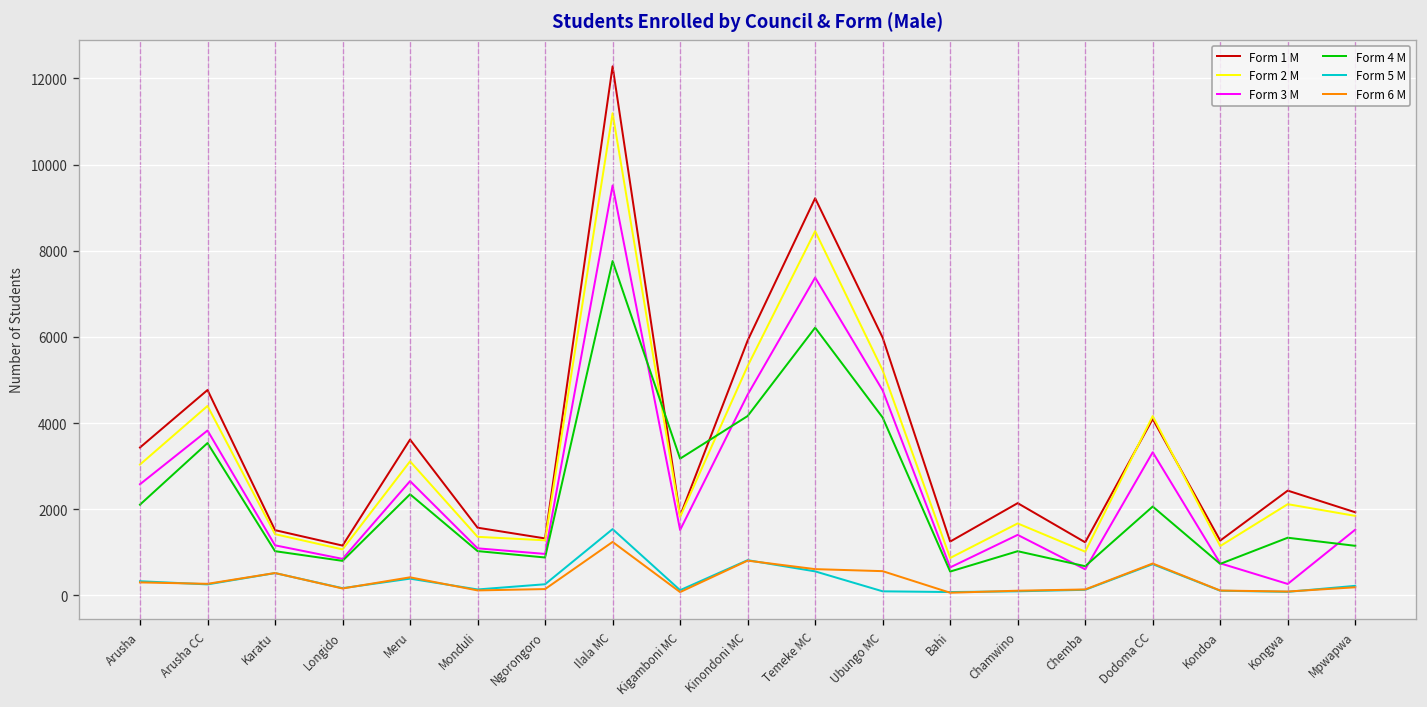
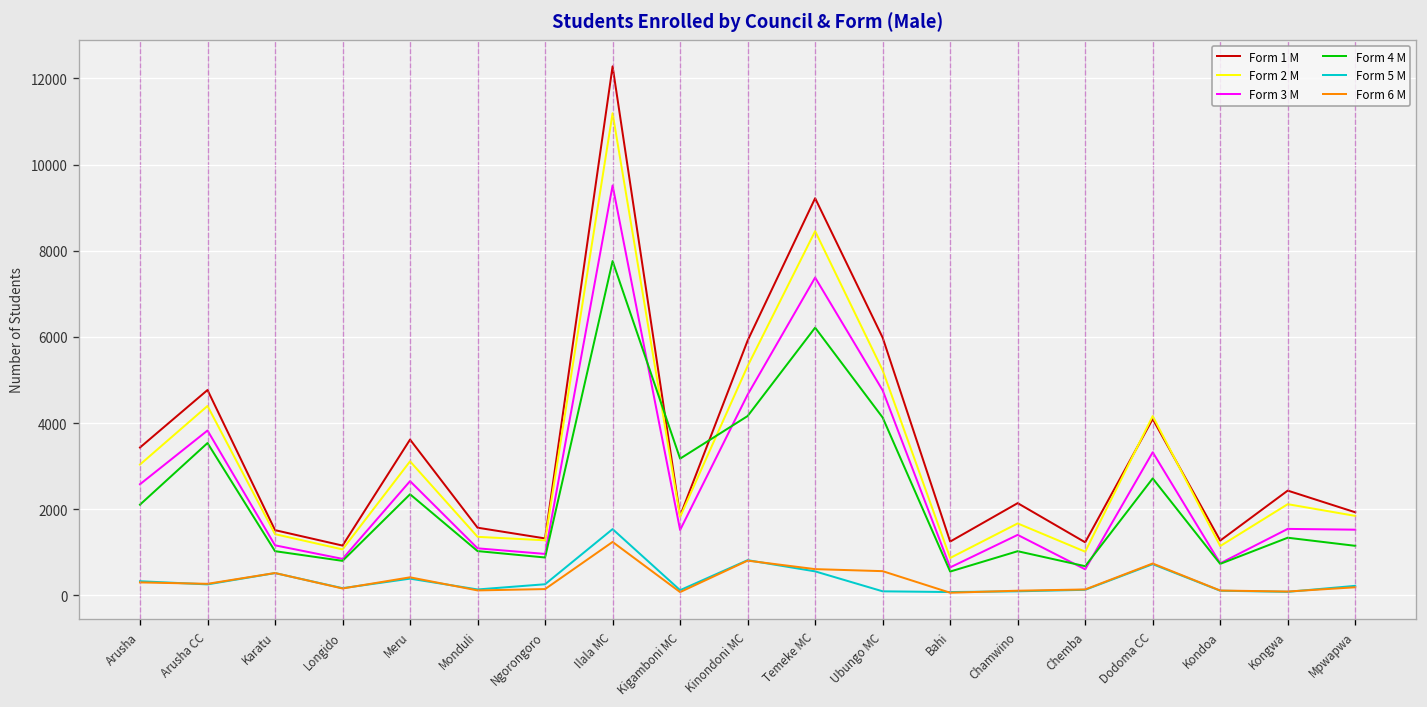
Form 4 M, Dodoma CC: 2100 -> 2700
Form 3 M, Kongwa: 300 -> 1500
